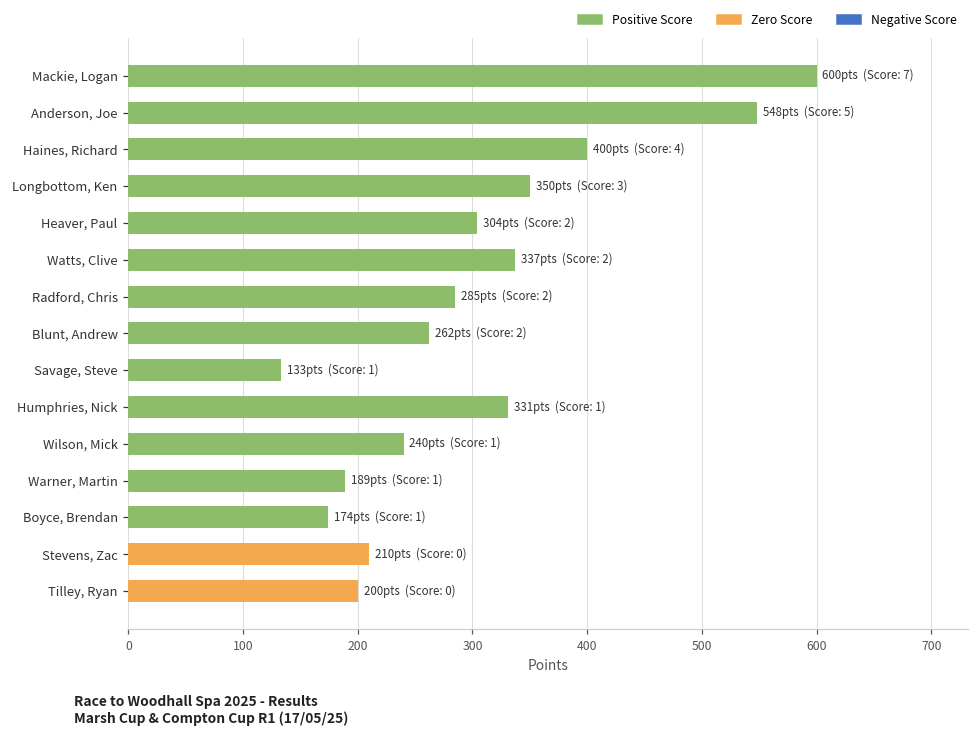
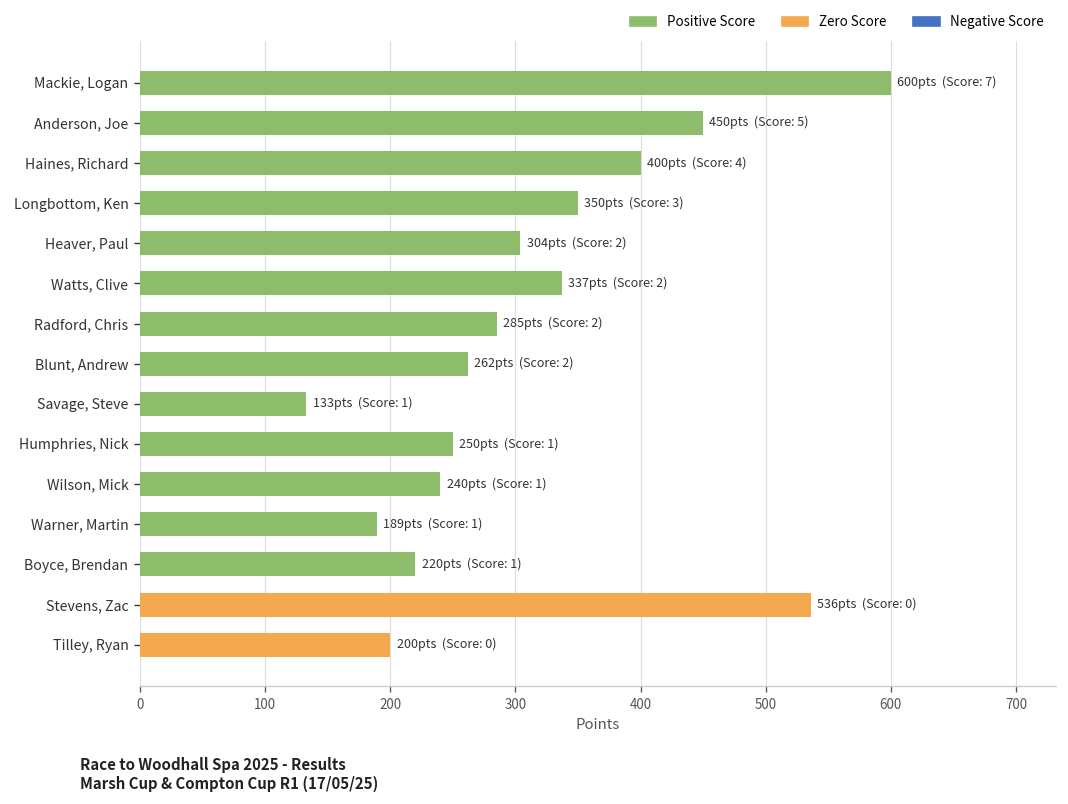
Anderson, Joe: 548 -> 450
Humphries, Nick: 331 -> 250
Boyce, Brendan: 174 -> 220
Stevens, Zac: 210 -> 536
